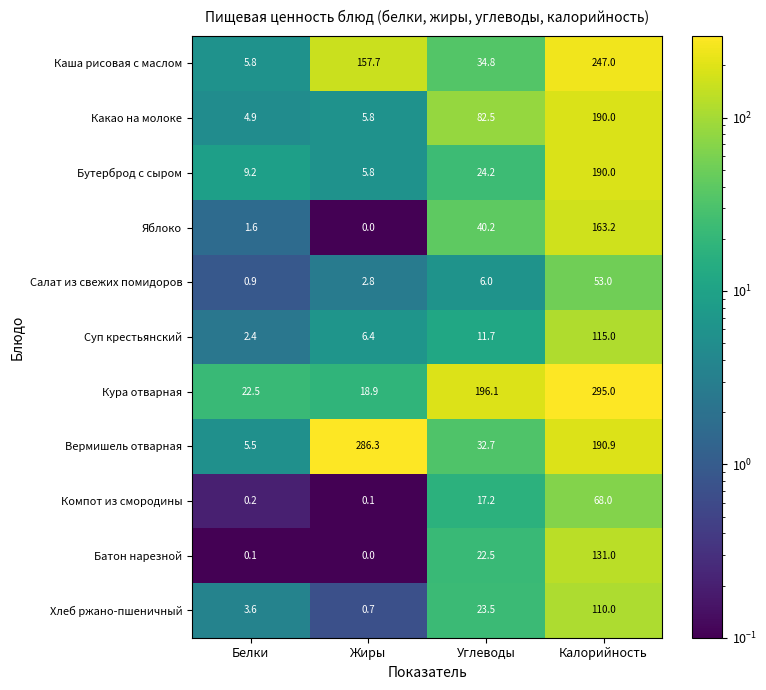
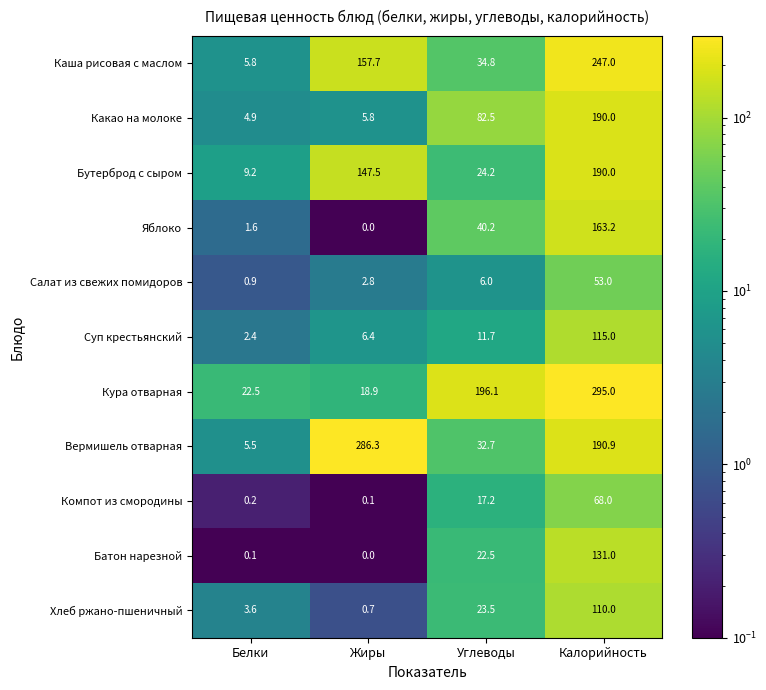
Бутерброд с сыром, Жиры: 5.8 -> 147.5
